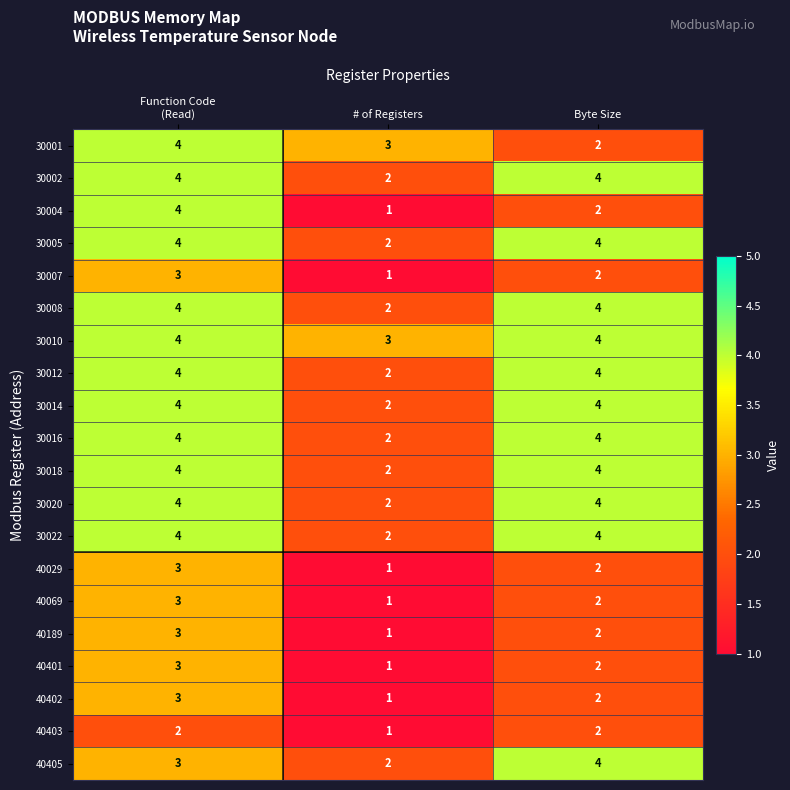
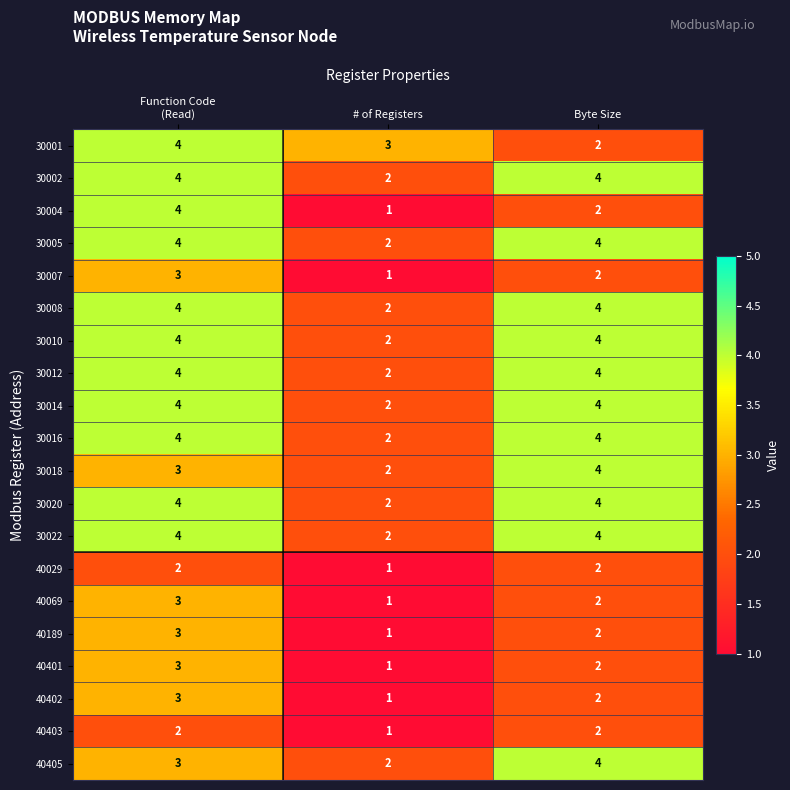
30010, # of Registers: 3 -> 2
30018, Function Code (Read): 4 -> 3
40029, Function Code (Read): 3 -> 2
